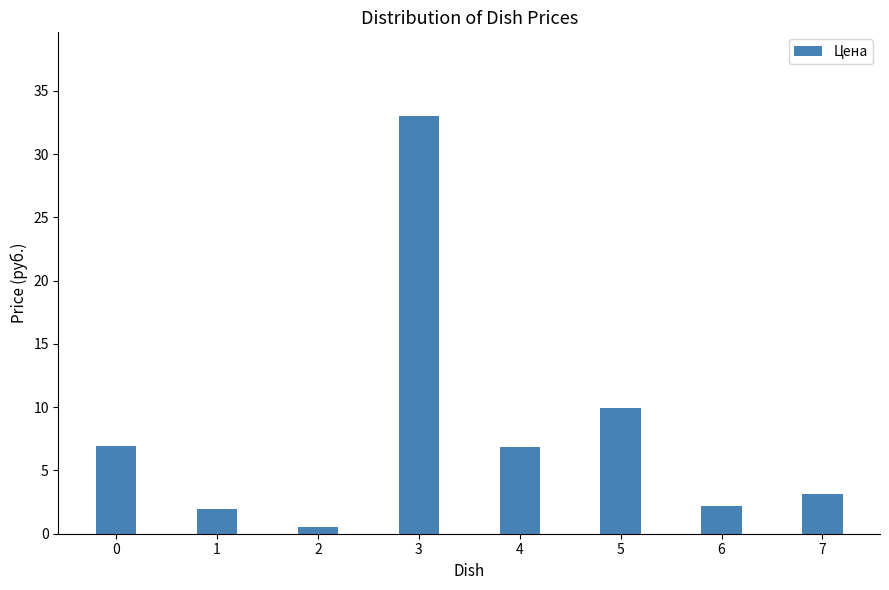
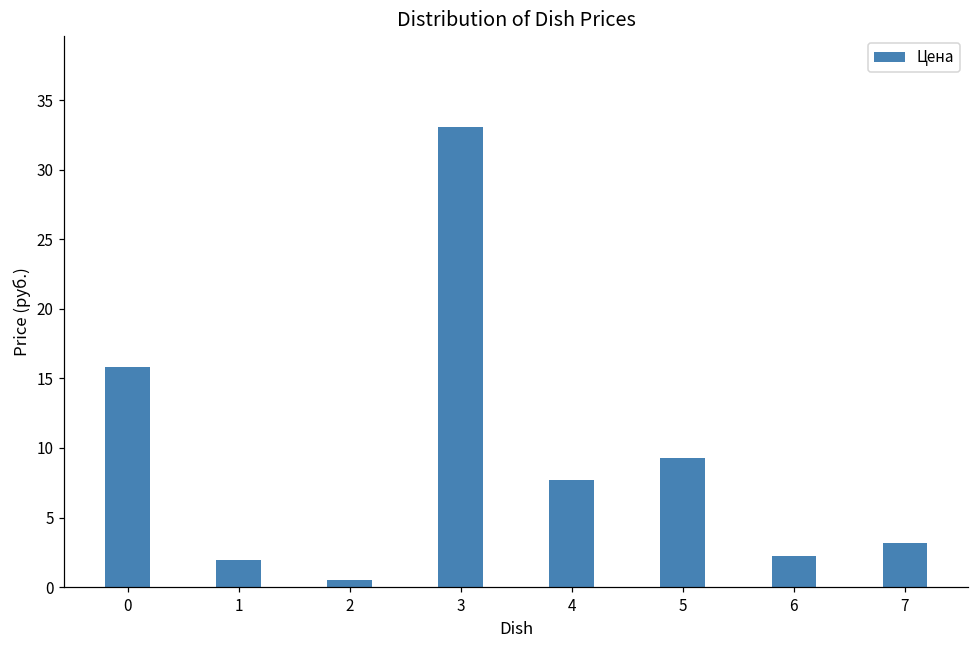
0: 6.9 -> 15.8
4: 6.9 -> 7.7
5: 10.0 -> 9.3
